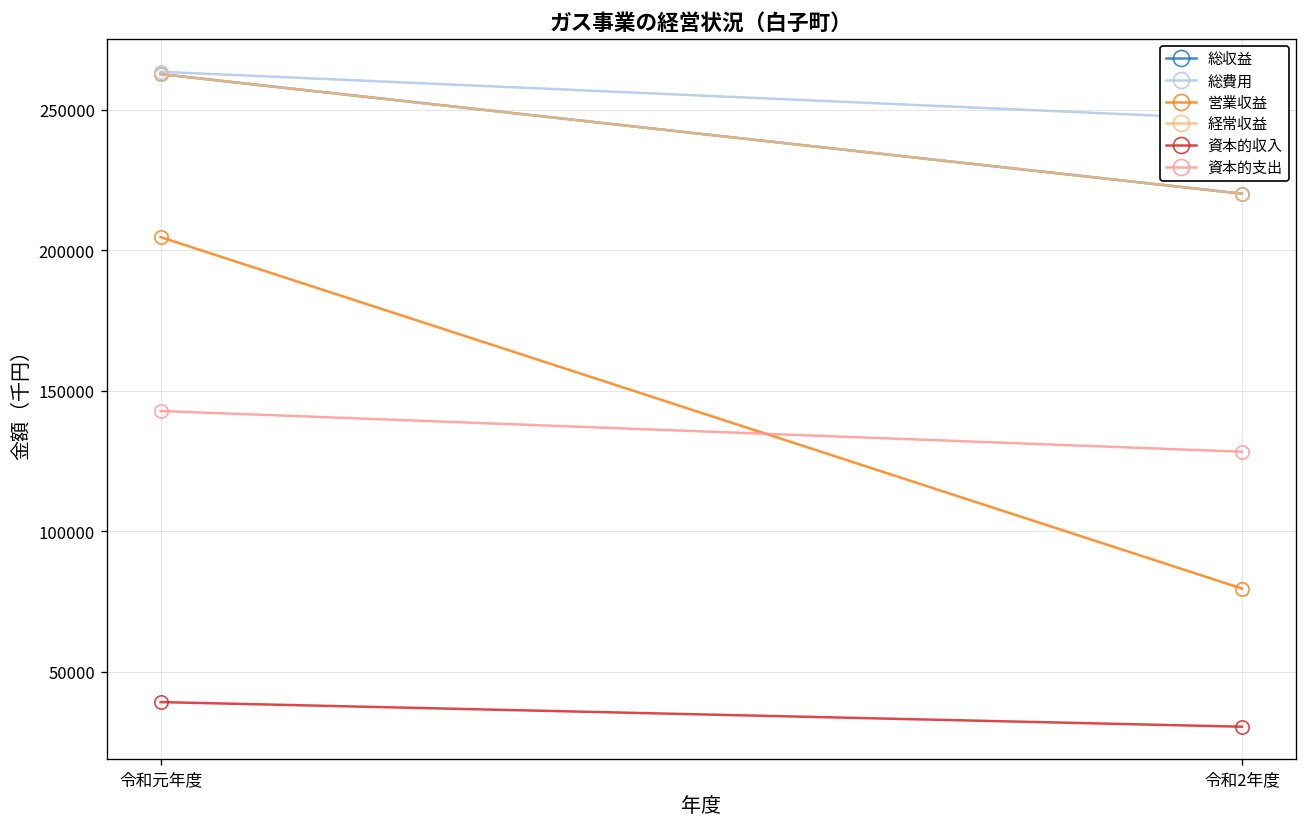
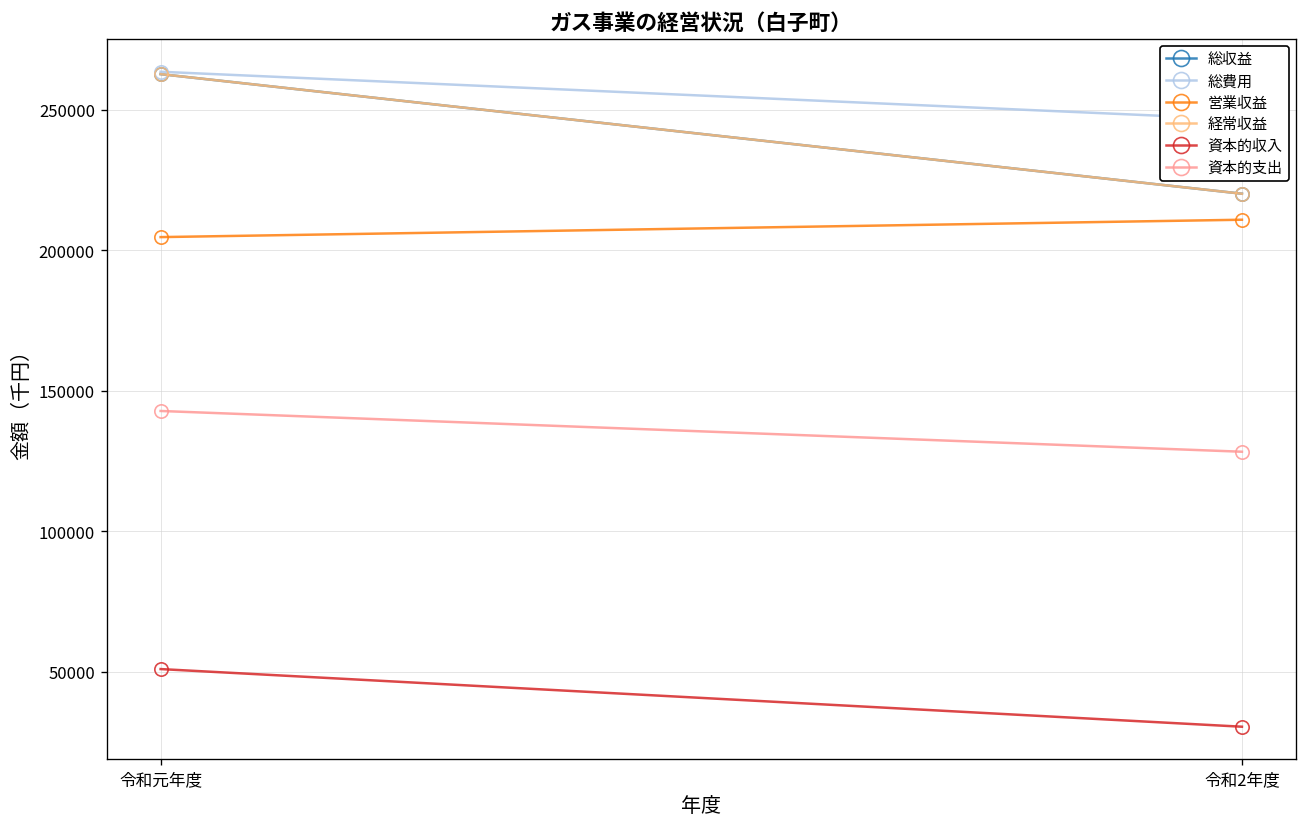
資本的収入, 令和元年度: 39000 -> 51000
営業収益, 令和2年度: 80000 -> 211000
